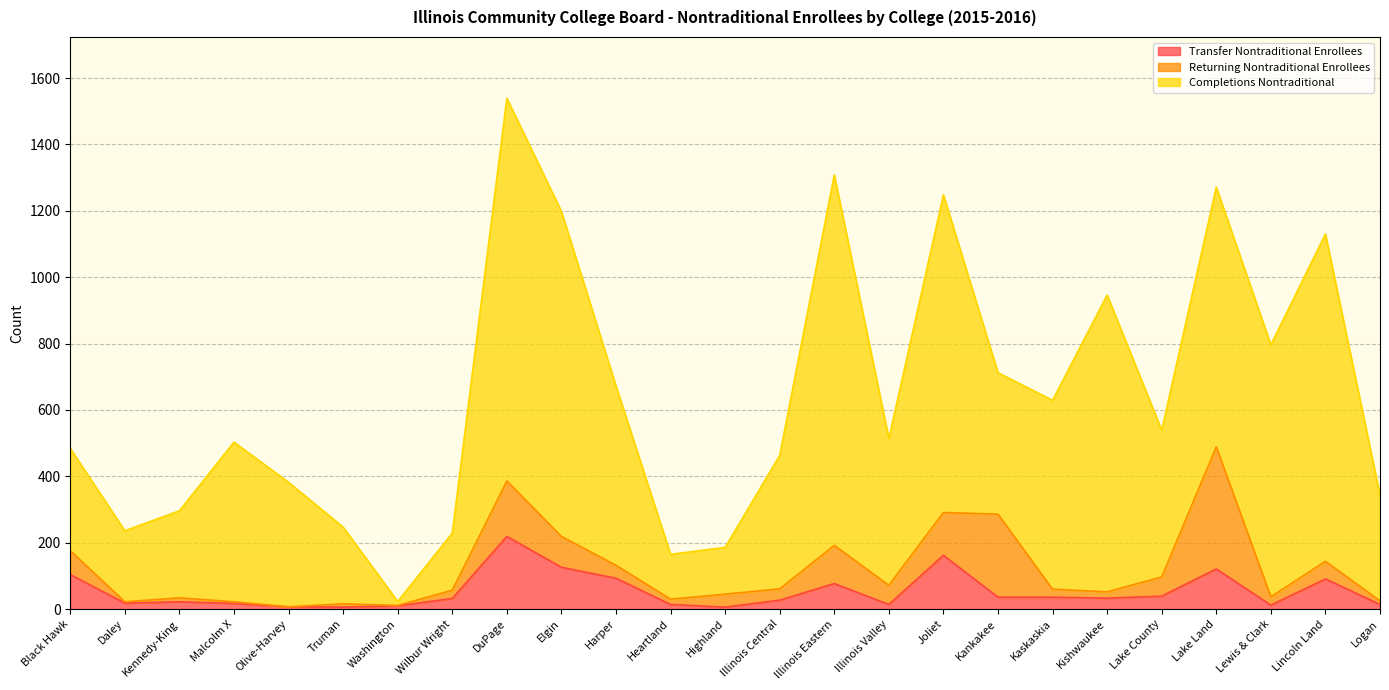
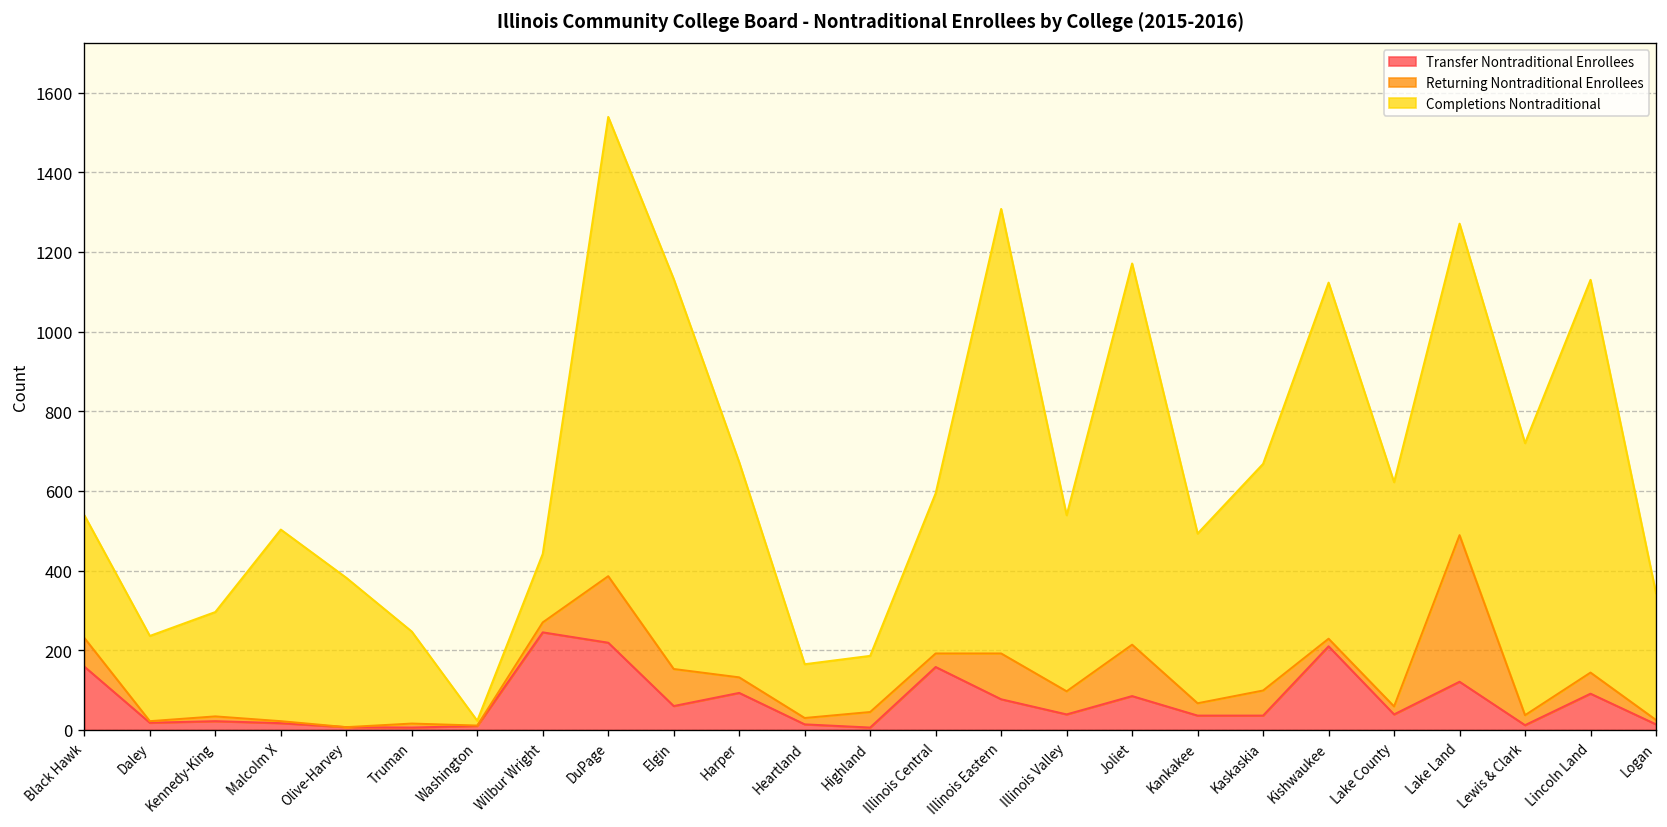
Transfer Nontraditional Enrollees, Black Hawk: 100 -> 160
Transfer Nontraditional Enrollees, Wilbur Wright: 30 -> 250
Transfer Nontraditional Enrollees, Elgin: 130 -> 60
Transfer Nontraditional Enrollees, Illinois Central: 30 -> 160
Transfer Nontraditional Enrollees, Illinois Valley: 10 -> 40
Transfer Nontraditional Enrollees, Joliet: 160 -> 90
Returning Nontraditional Enrollees, Kankakee: 250 -> 30
Returning Nontraditional Enrollees, Kaskaskia: 20 -> 60
Transfer Nontraditional Enrollees, Kishwaukee: 30 -> 210
Returning Nontraditional Enrollees, Lake County: 60 -> 20
Completions Nontraditional, Lake County: 440 -> 560
Completions Nontraditional, Lewis & Clark: 760 -> 680
